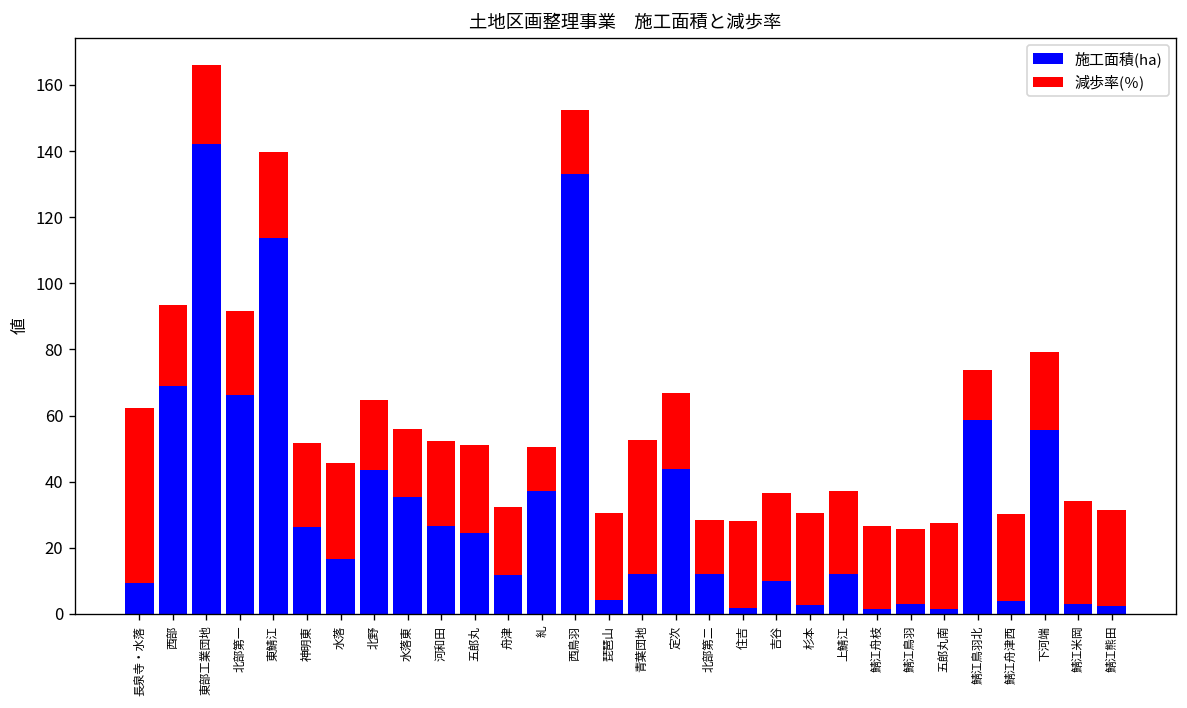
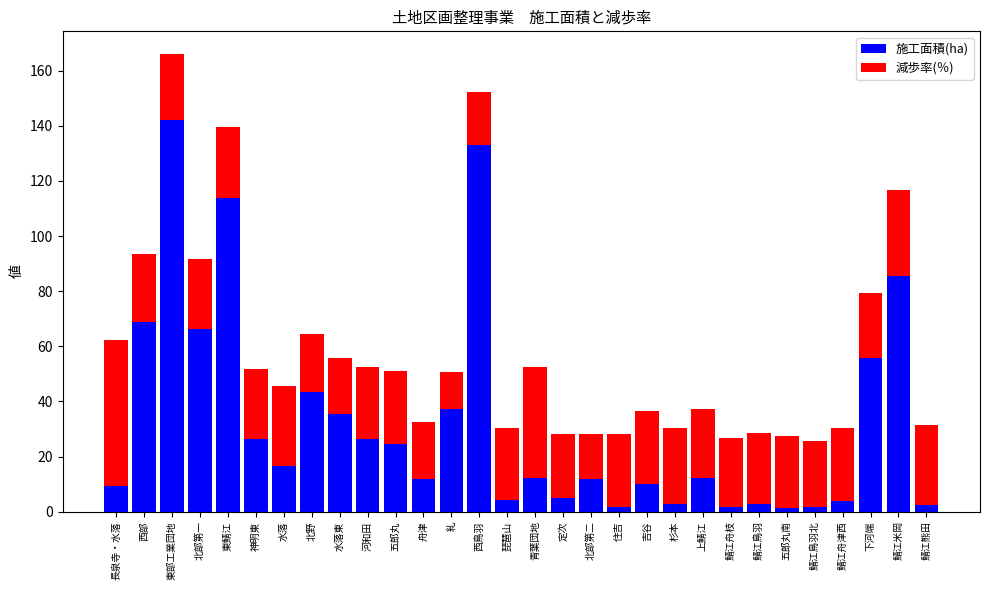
施工面積(ha), 定次: 44 -> 5
減歩率(％), 鯖江鳥羽: 23 -> 26
施工面積(ha), 鯖江鳥羽北: 59 -> 2
減歩率(％), 鯖江鳥羽北: 15 -> 24
施工面積(ha), 鯖江米岡: 3 -> 85
